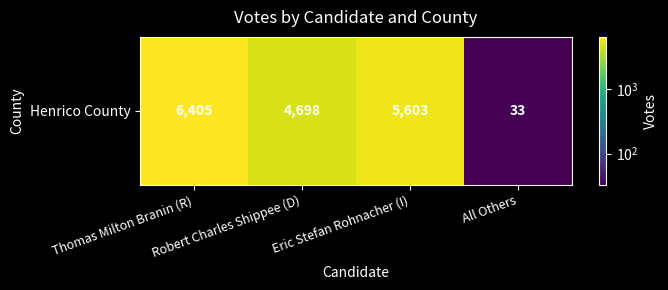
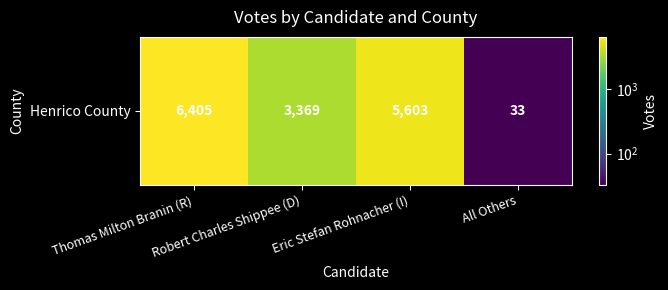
Henrico County, Robert Charles Shippee (D): 4,698 -> 3,369
